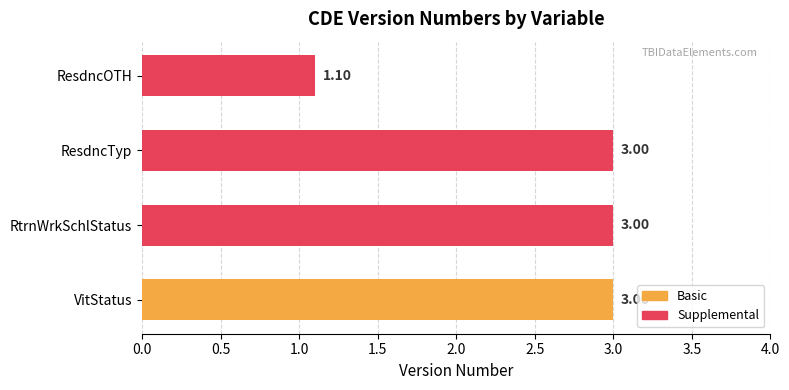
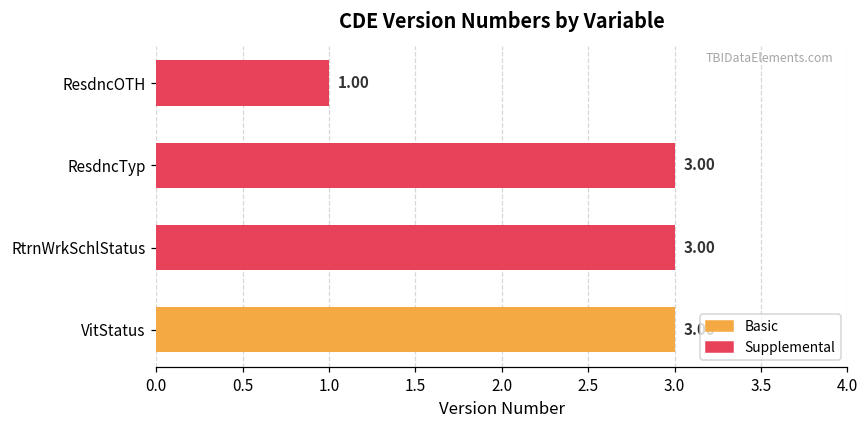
ResdncOTH: 1.10 -> 1.00
